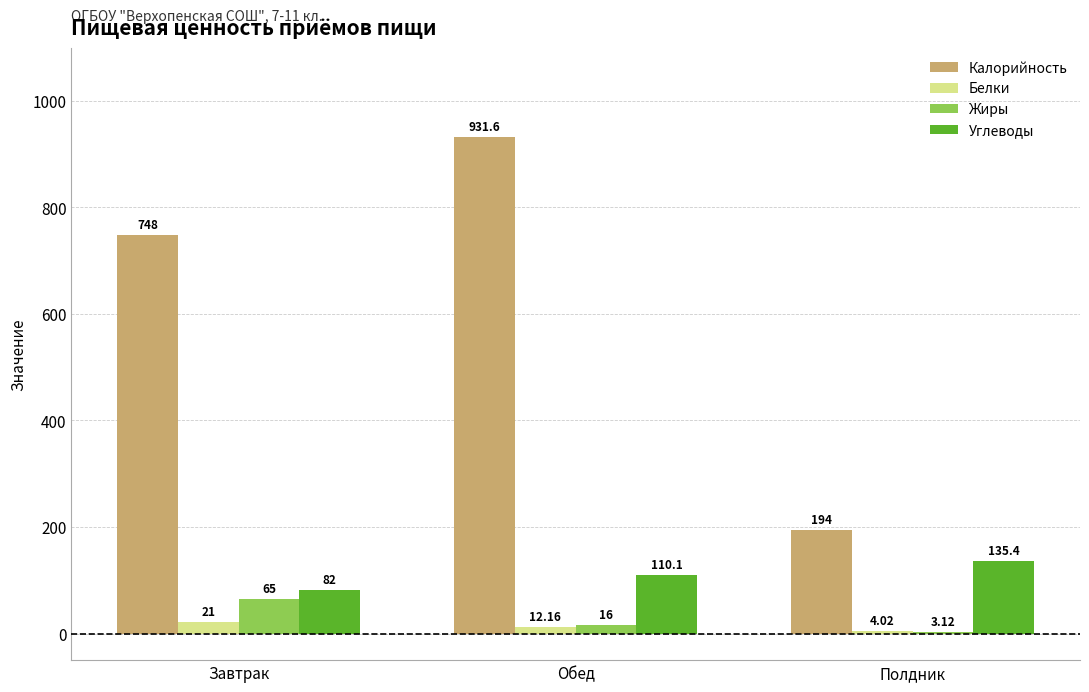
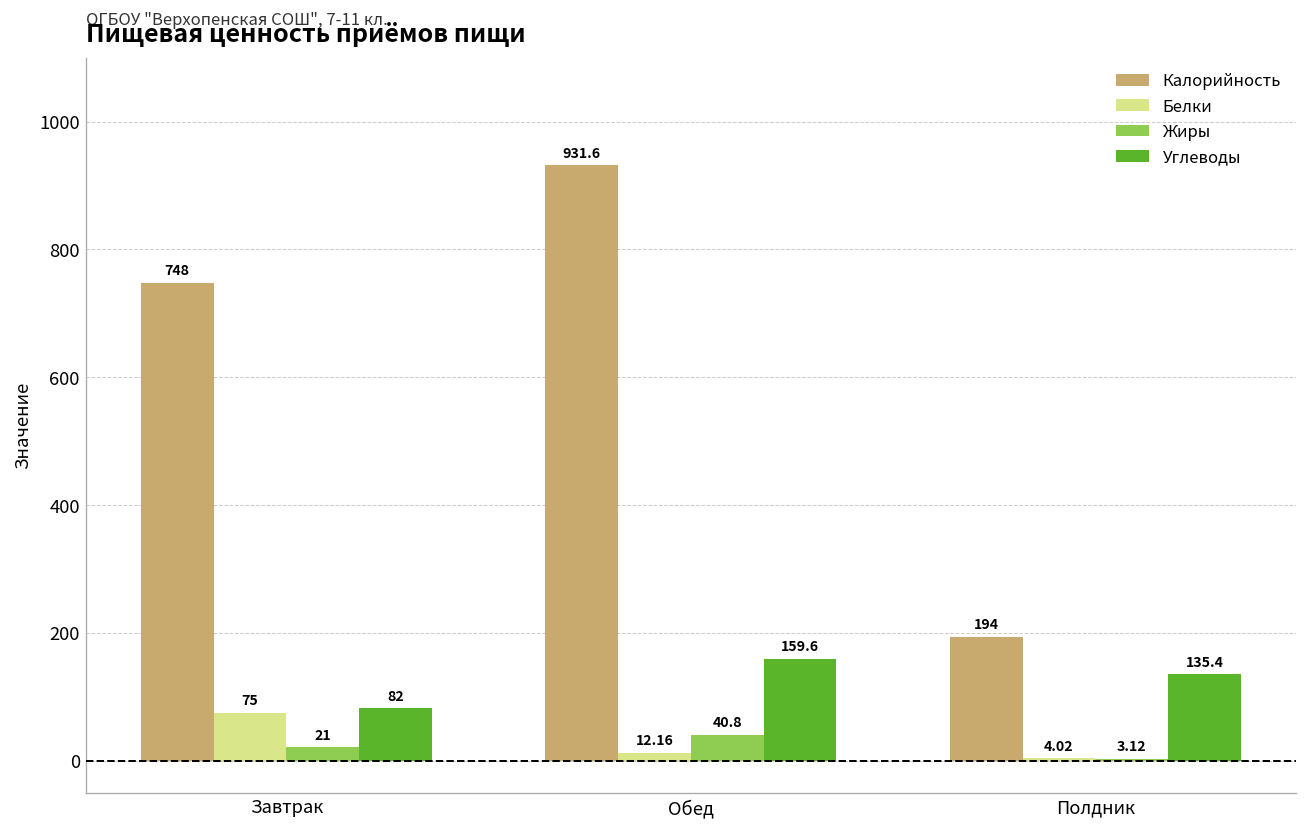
Белки, Завтрак: 21 -> 75
Жиры, Завтрак: 65 -> 21
Жиры, Обед: 16 -> 40.8
Углеводы, Обед: 110.1 -> 159.6
